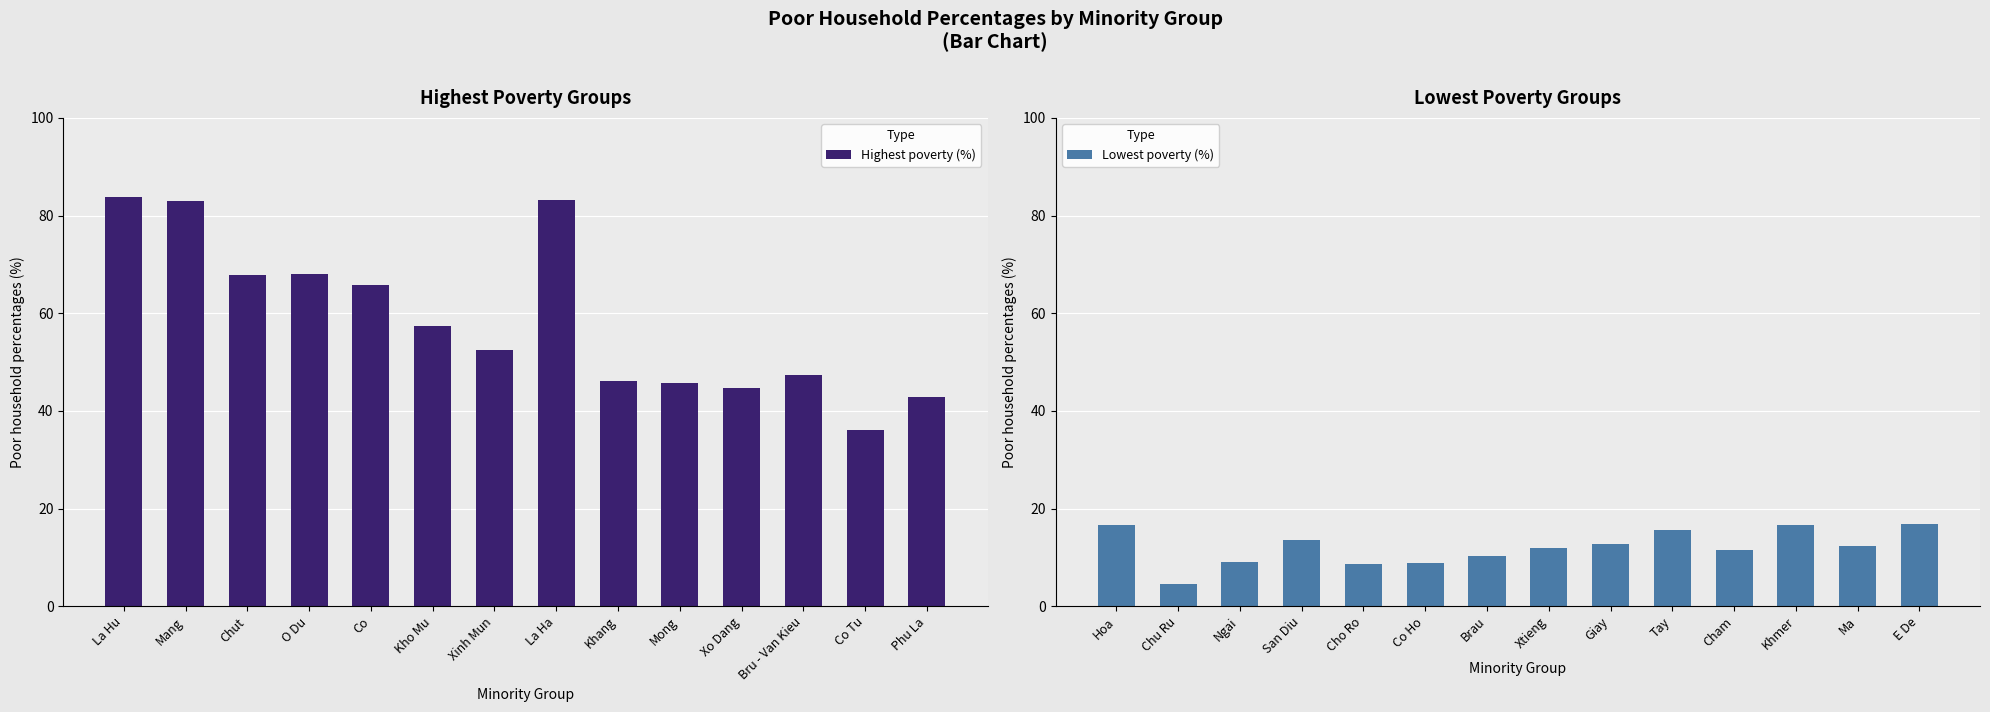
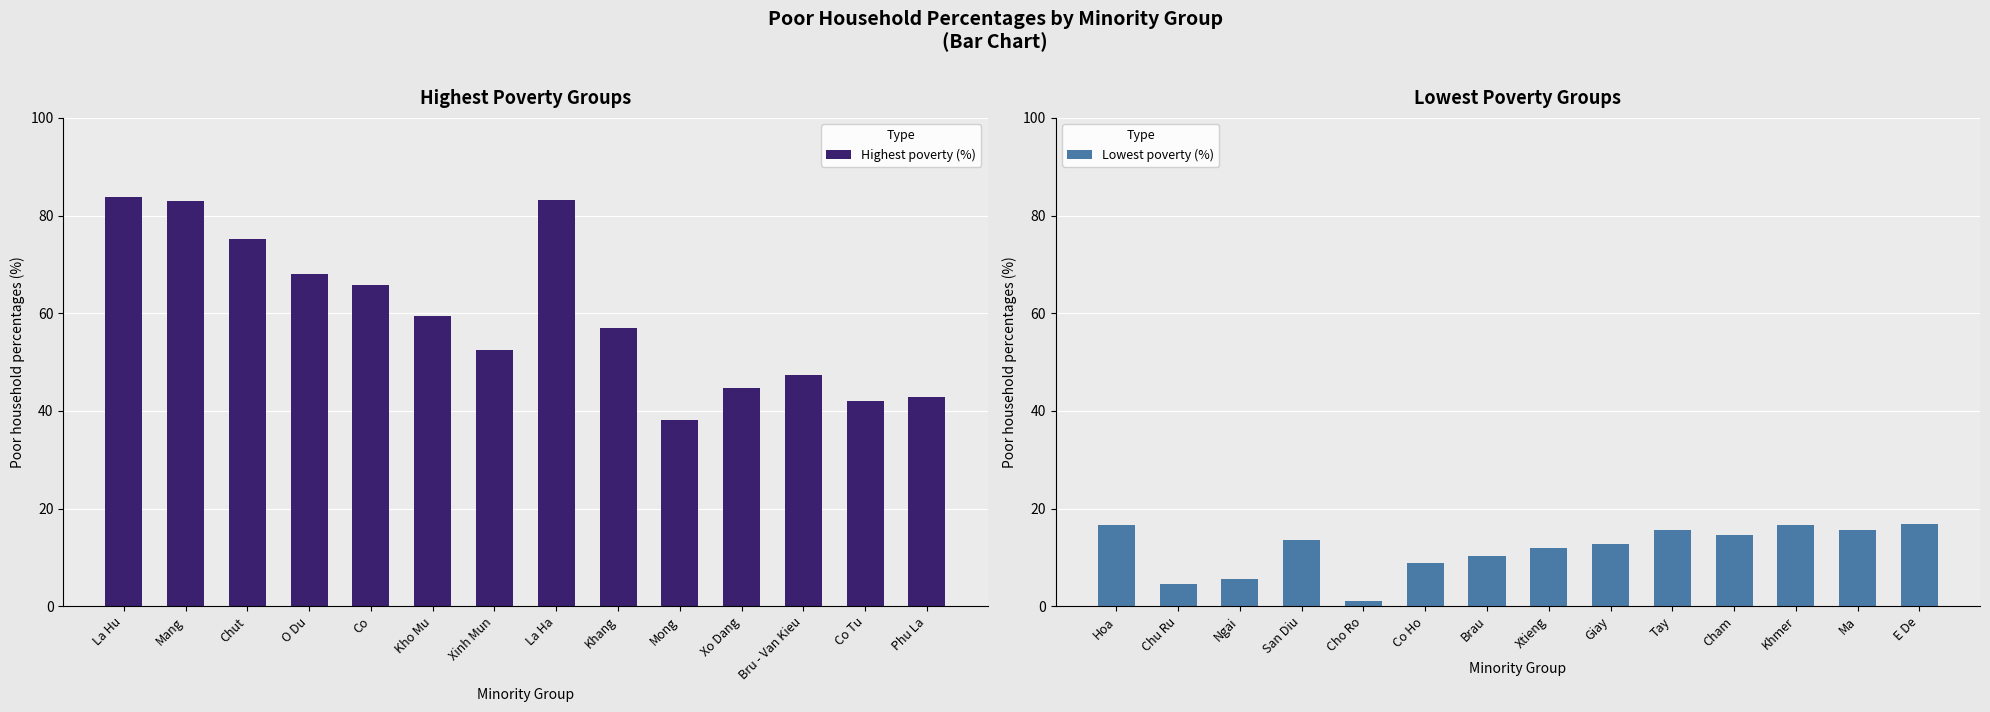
Highest Poverty Groups, Chut: 68 -> 75
Highest Poverty Groups, Kho Mu: 57 -> 59
Highest Poverty Groups, Khang: 46 -> 57
Highest Poverty Groups, Mong: 46 -> 38
Highest Poverty Groups, Co Tu: 36 -> 42
Lowest Poverty Groups, Ngai: 9 -> 6
Lowest Poverty Groups, Cho Ro: 9 -> 1
Lowest Poverty Groups, Cham: 12 -> 15
Lowest Poverty Groups, Ma: 12 -> 16
